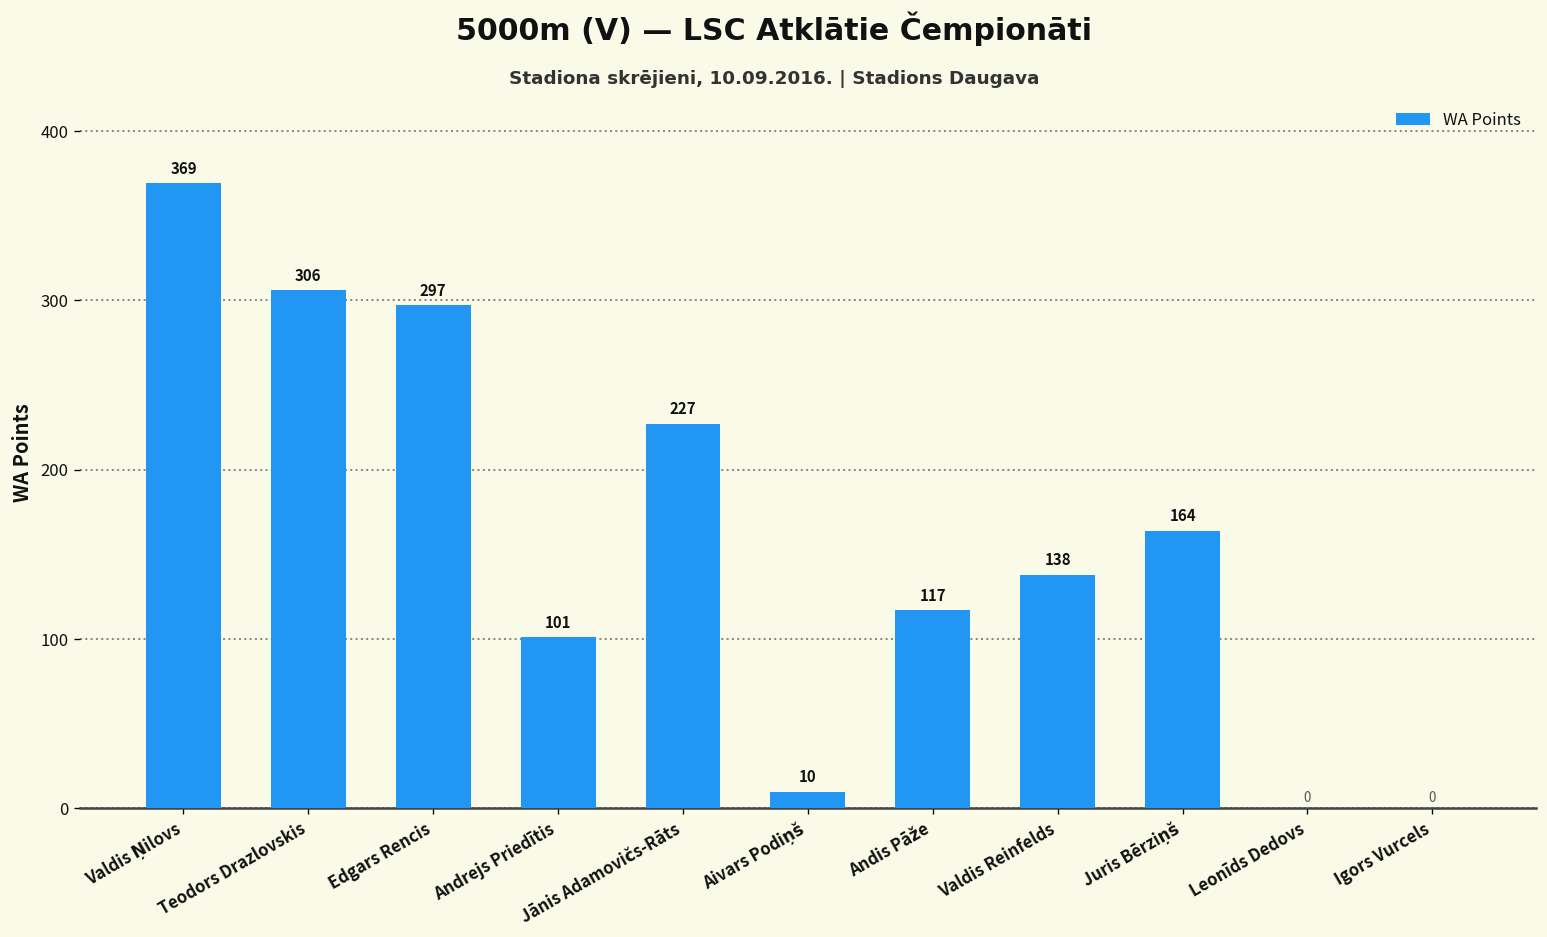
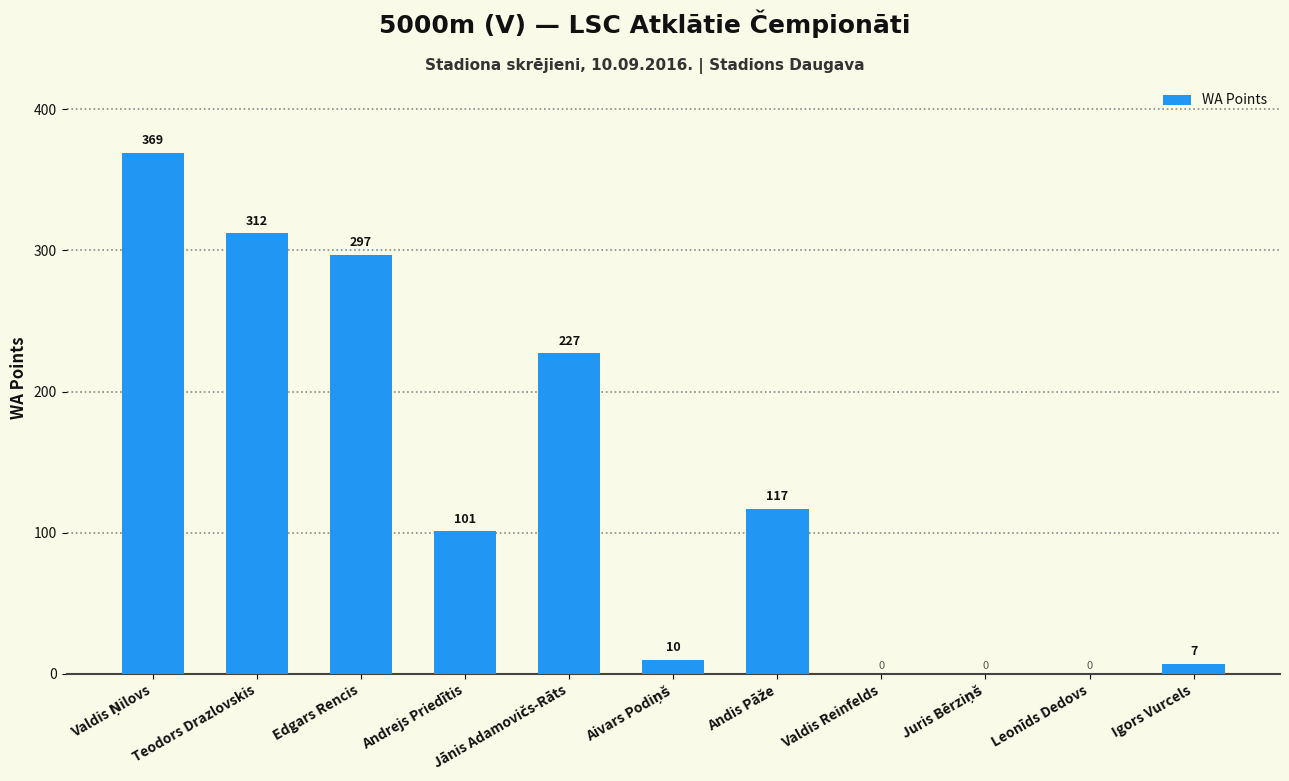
Teodors Drazlovskis: 306 -> 312
Valdis Reinfelds: 138 -> 0
Juris Bērziņš: 164 -> 0
Igors Vurcels: 0 -> 7
